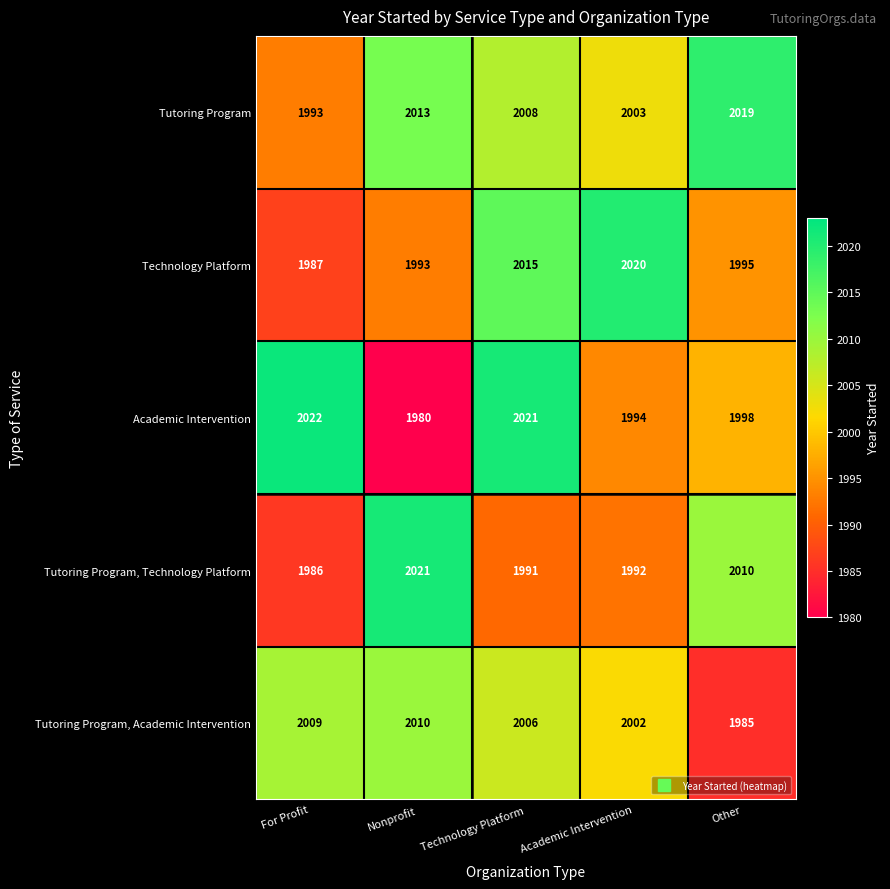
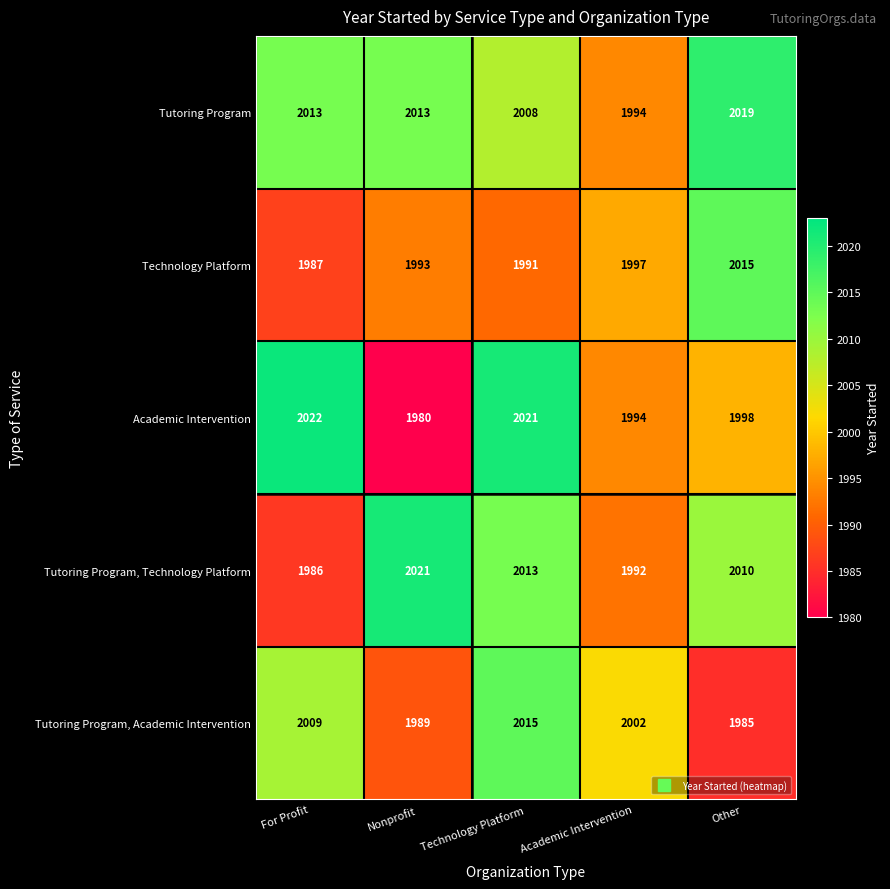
Tutoring Program, For Profit: 1993 -> 2013
Tutoring Program, Academic Intervention: 2003 -> 1994
Technology Platform, Technology Platform: 2015 -> 1991
Technology Platform, Academic Intervention: 2020 -> 1997
Technology Platform, Other: 1995 -> 2015
Tutoring Program, Technology Platform, Technology Platform: 1991 -> 2013
Tutoring Program, Academic Intervention, Nonprofit: 2010 -> 1989
Tutoring Program, Academic Intervention, Technology Platform: 2006 -> 2015
